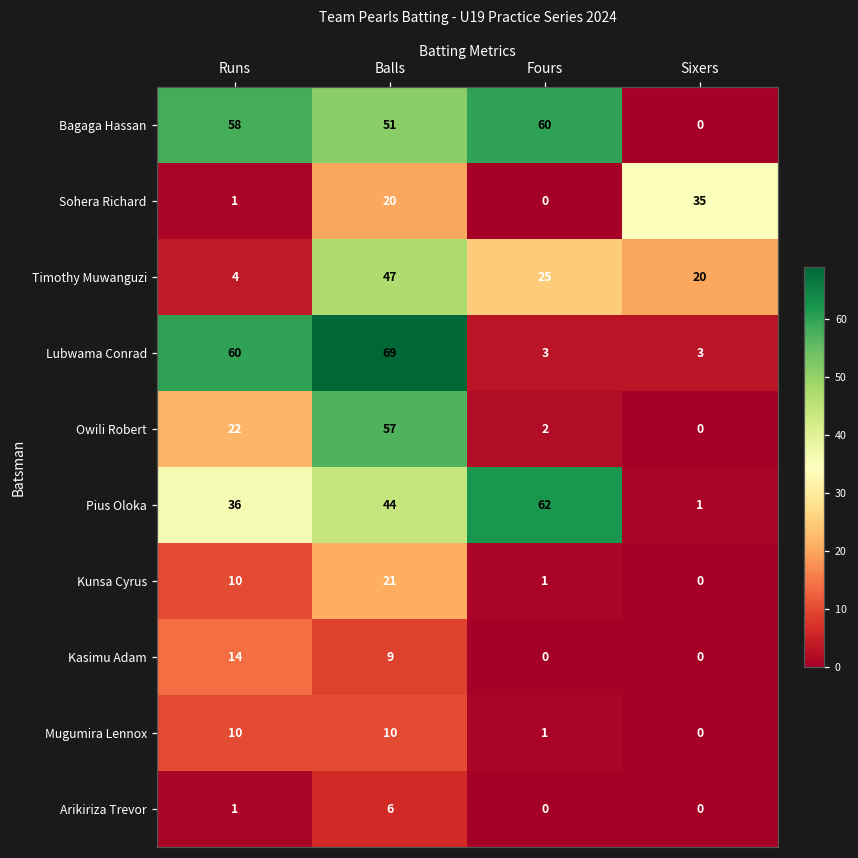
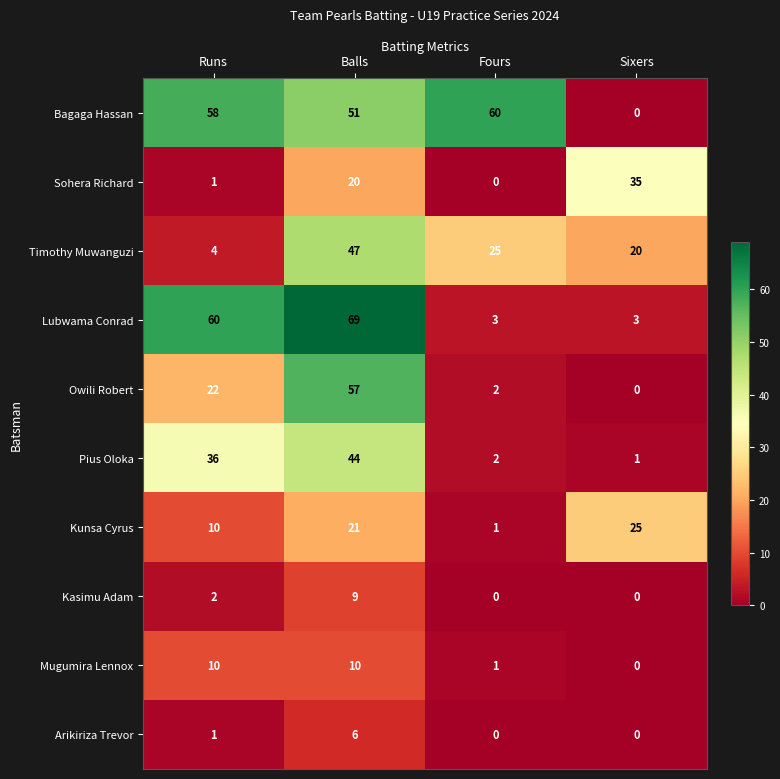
Pius Oloka, Fours: 62 -> 2
Kunsa Cyrus, Sixers: 0 -> 25
Kasimu Adam, Runs: 14 -> 2
